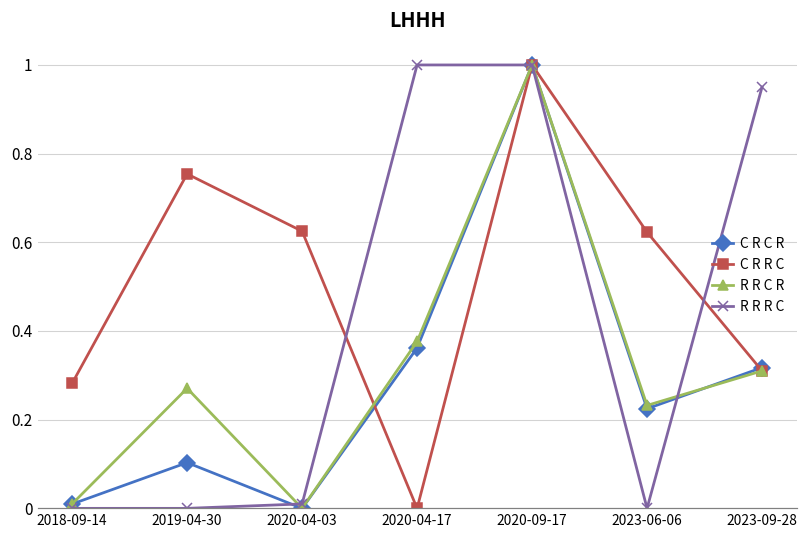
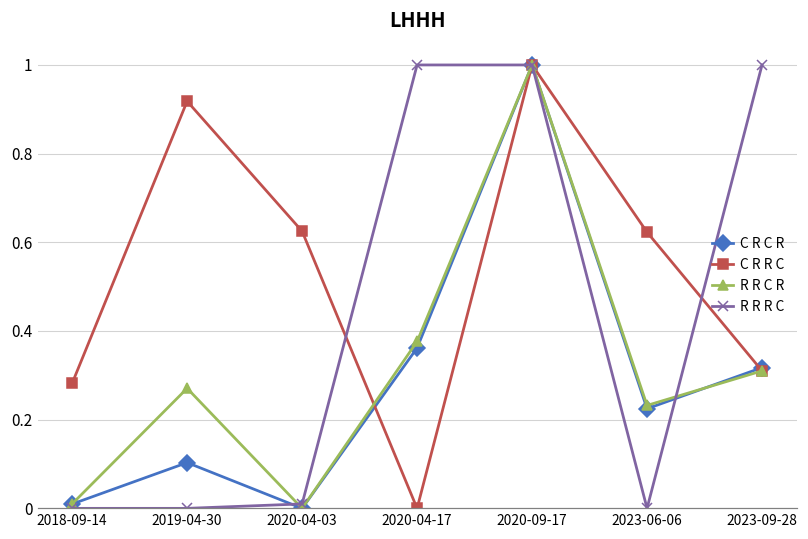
C R R C, 2019-04-30: 0.75 -> 0.92
R R R C, 2023-09-28: 0.95 -> 1.00
